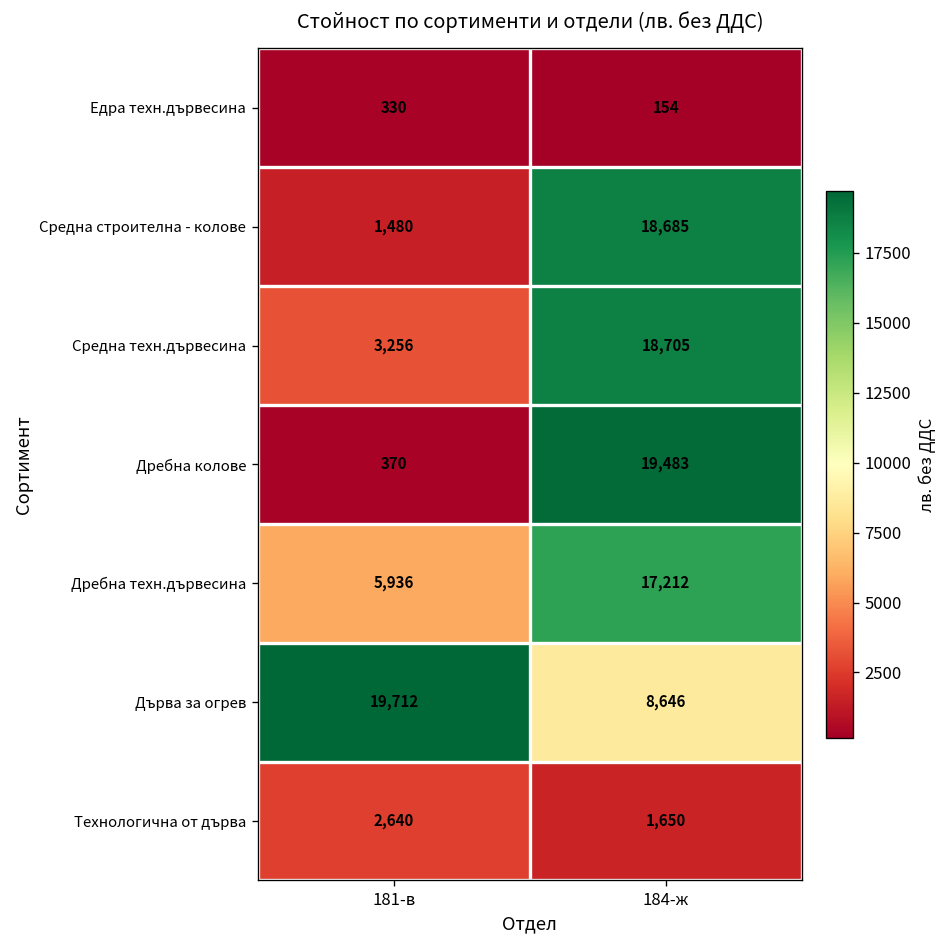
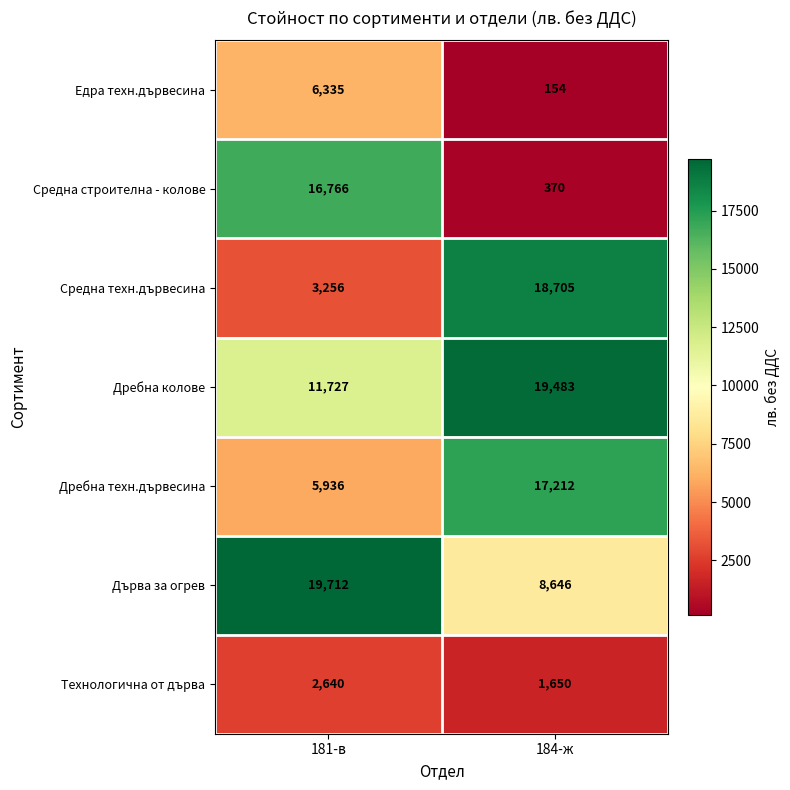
Едра техн.дървесина, 181-в: 330 -> 6,335
Средна строителна - колове, 181-в: 1,480 -> 16,766
Средна строителна - колове, 184-ж: 18,685 -> 370
Дребна колове, 181-в: 370 -> 11,727
